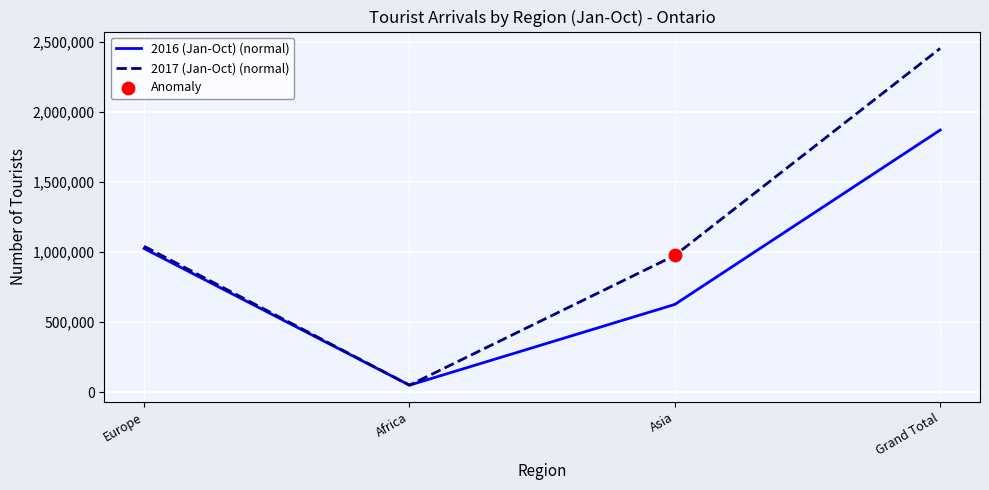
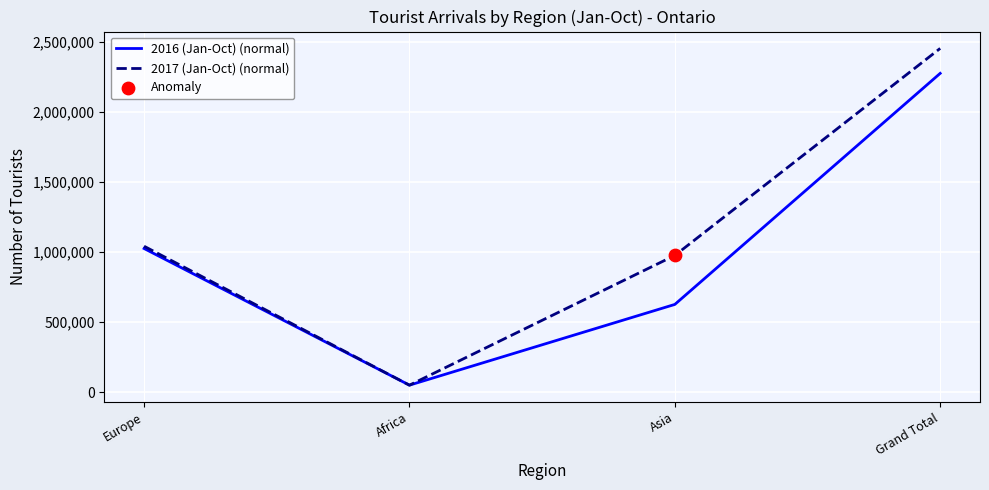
2016 (Jan-Oct) (normal), Grand Total: 1,870,000 -> 2,270,000
